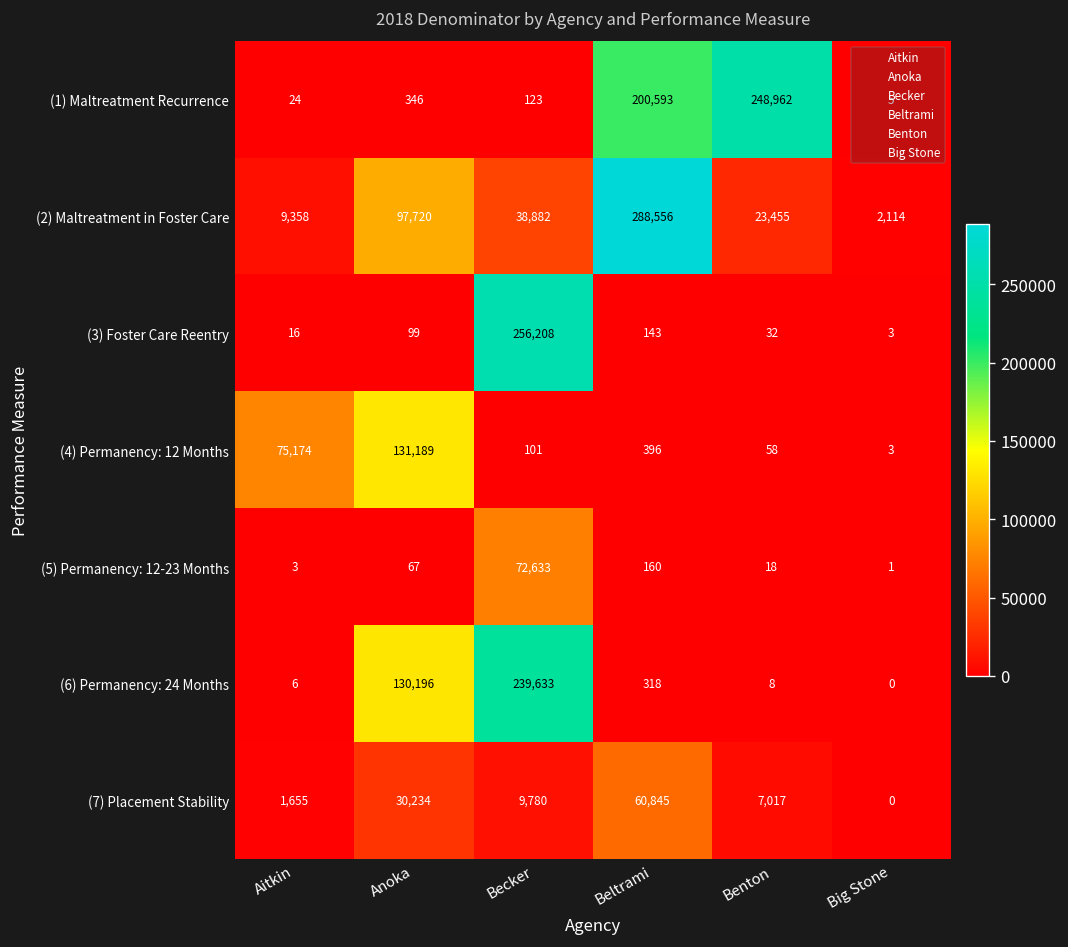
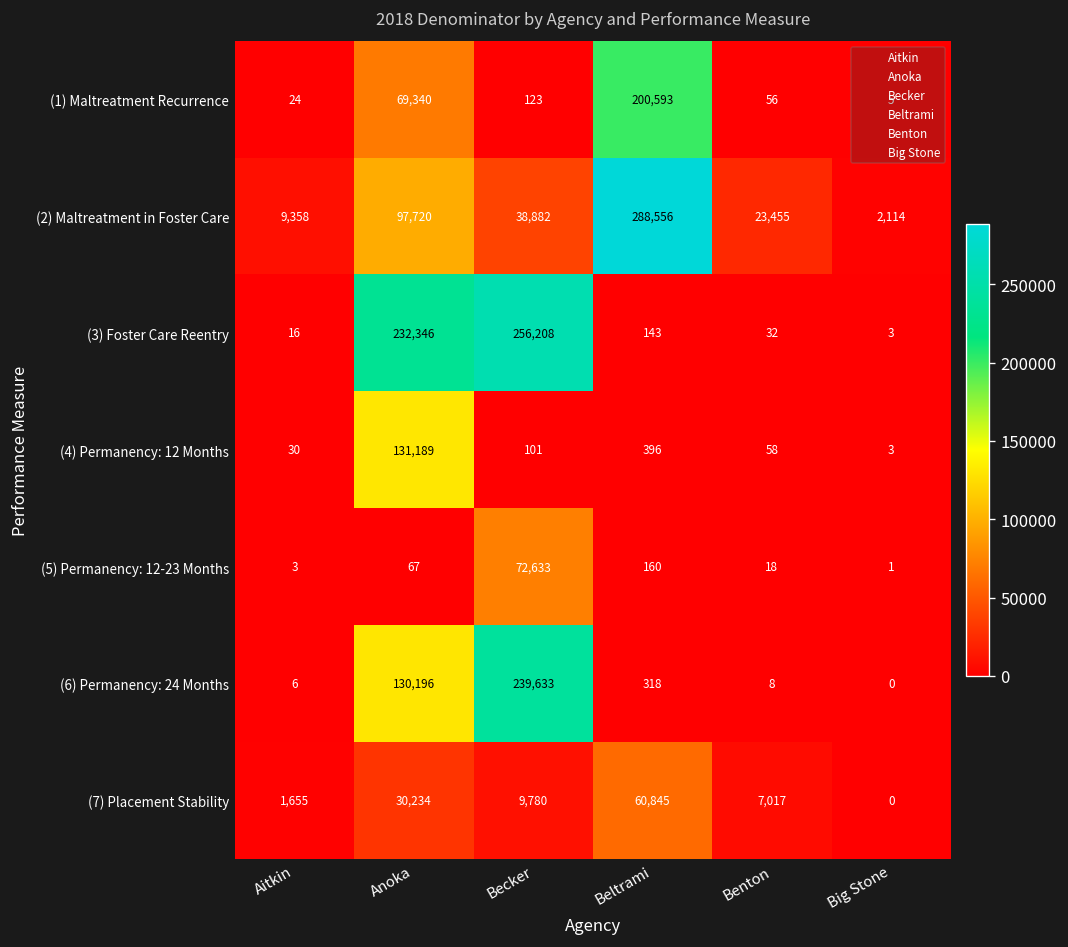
(1) Maltreatment Recurrence, Anoka: 346 -> 69,340
(1) Maltreatment Recurrence, Benton: 248,962 -> 56
(3) Foster Care Reentry, Anoka: 99 -> 232,346
(4) Permanency: 12 Months, Aitkin: 75,174 -> 30
